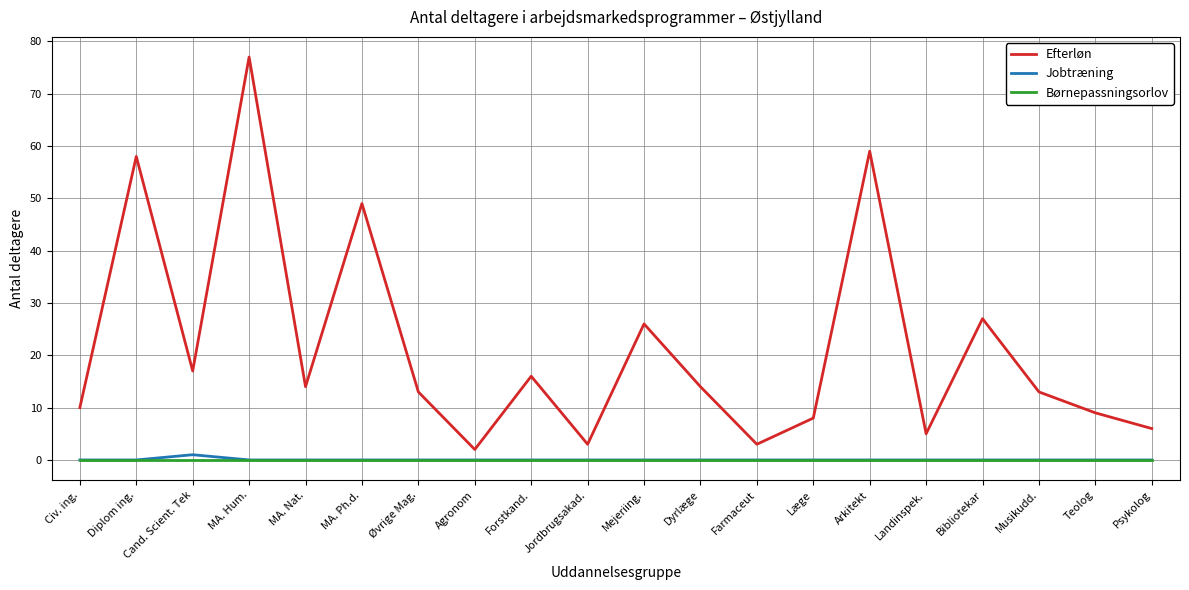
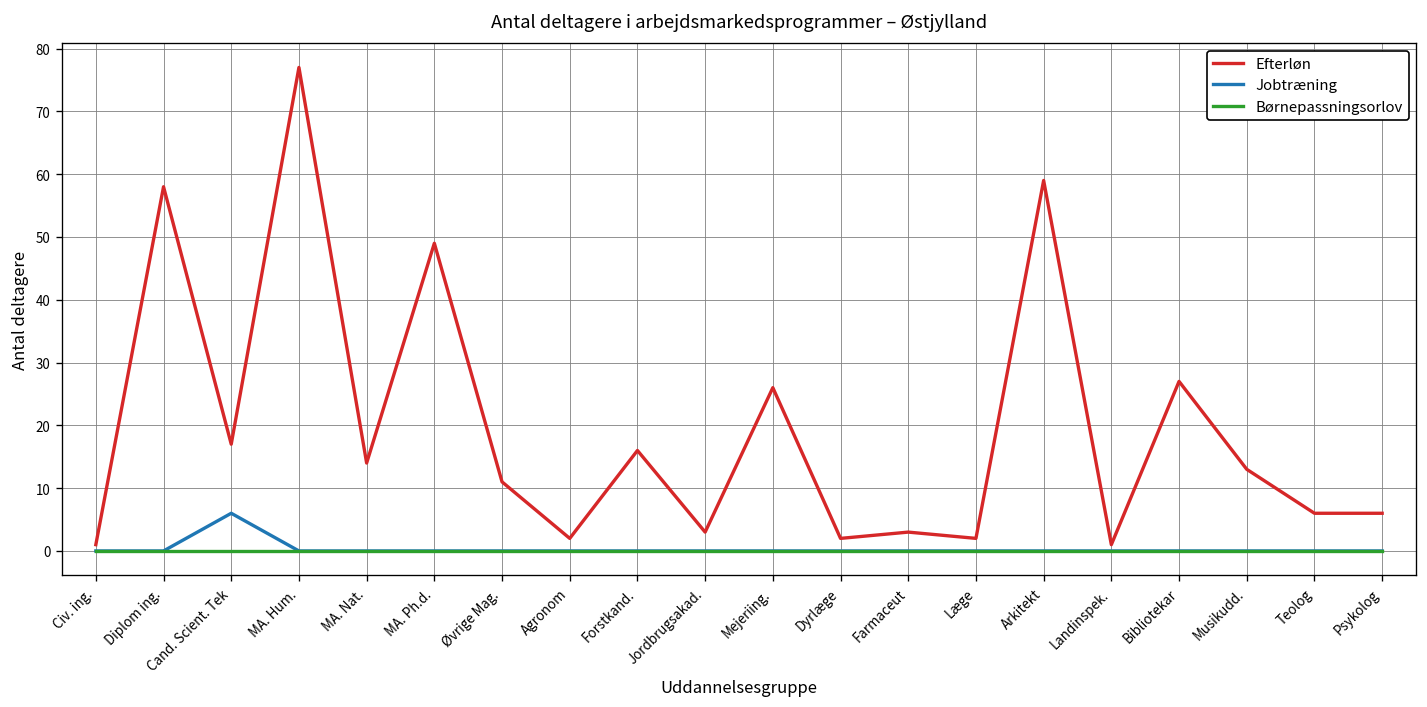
Efterløn, Civ. ing.: 10 -> 1
Jobtræning, Cand. Scient. Tek: 1 -> 6
Efterløn, Øvrige Mag.: 13 -> 11
Efterløn, Dyrlæge: 14 -> 2
Efterløn, Læge: 8 -> 2
Efterløn, Landinspek.: 5 -> 1
Efterløn, Teolog: 9 -> 6
